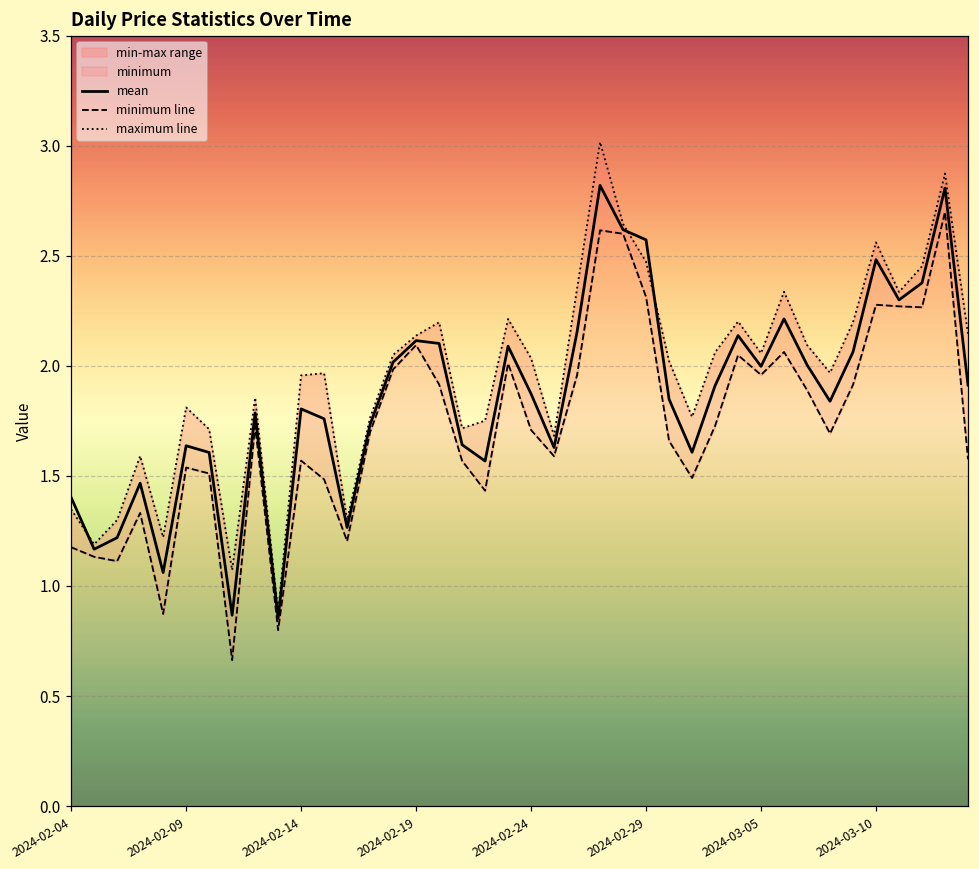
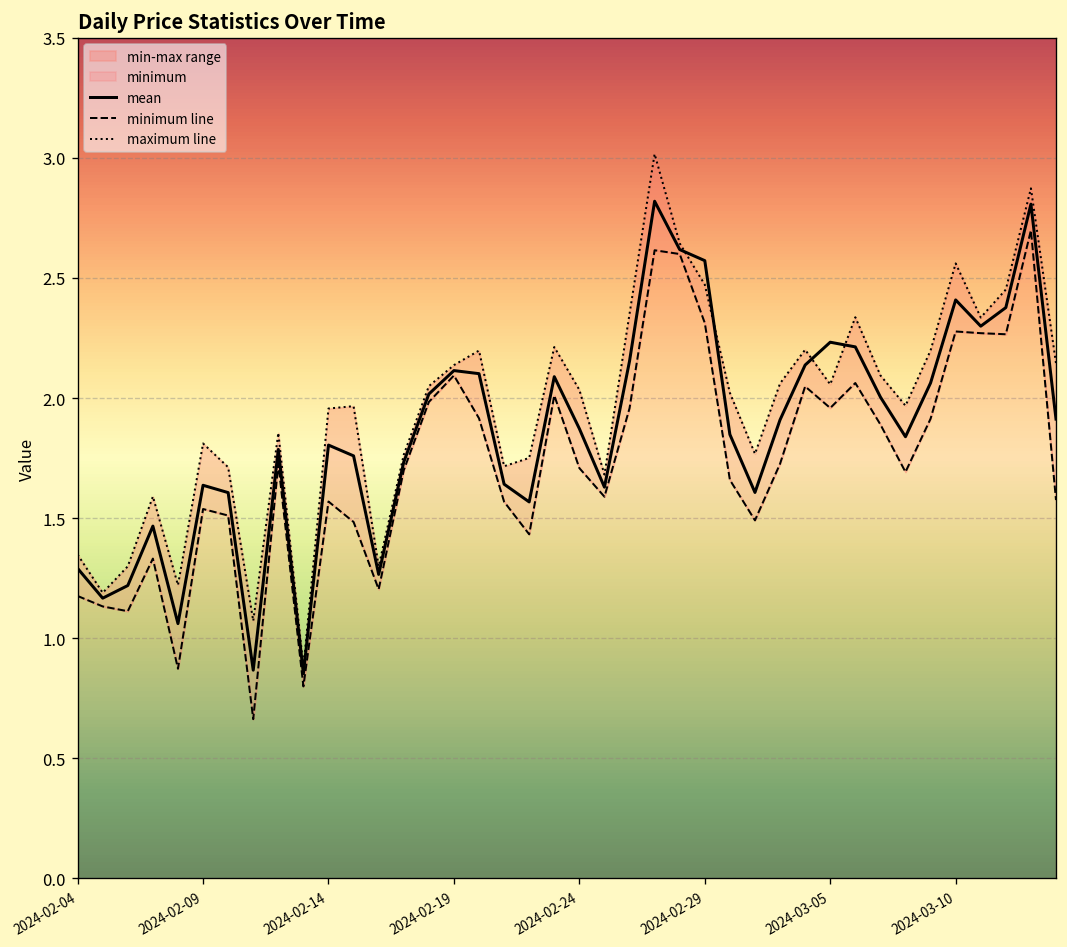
mean, 2024-02-04: 1.40 -> 1.29
mean, 2024-03-05: 2.00 -> 2.23
mean, 2024-03-10: 2.48 -> 2.41
